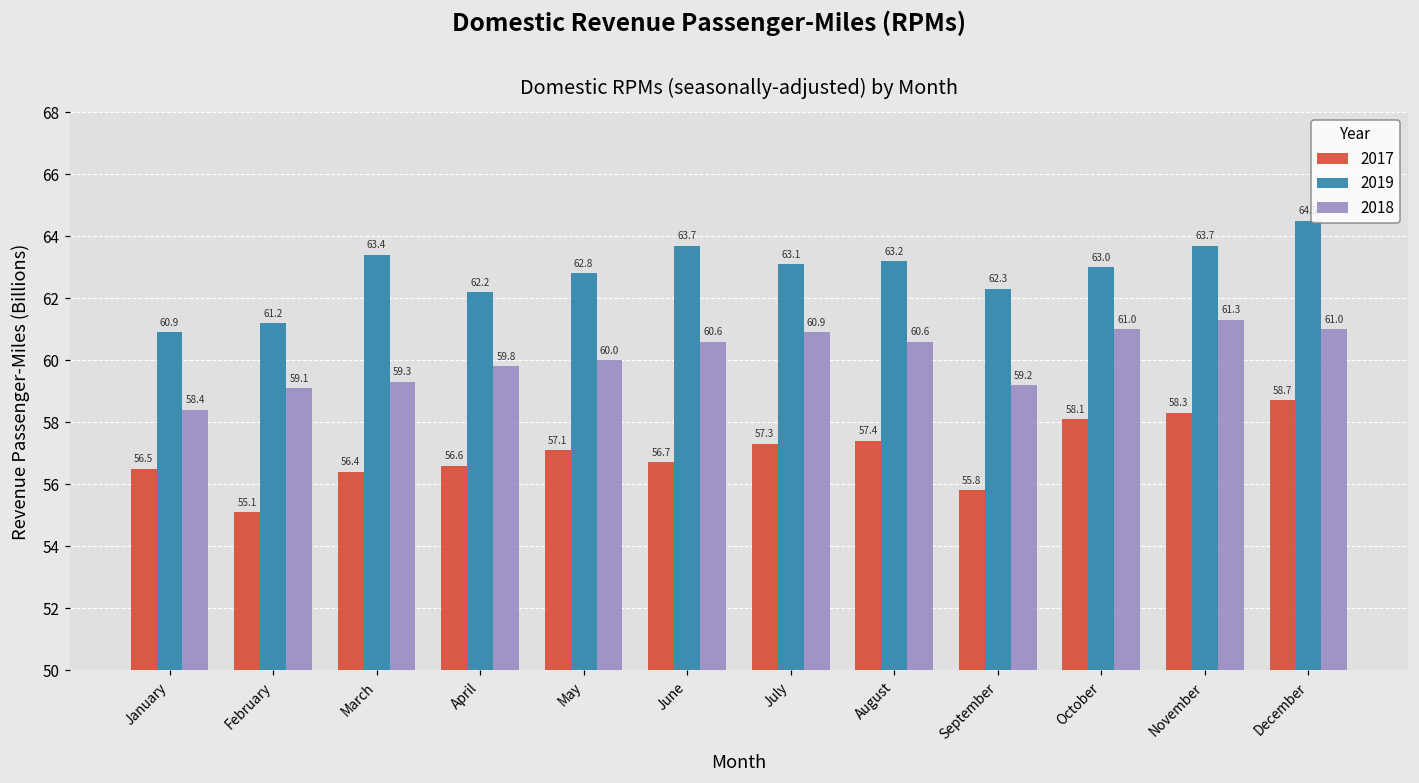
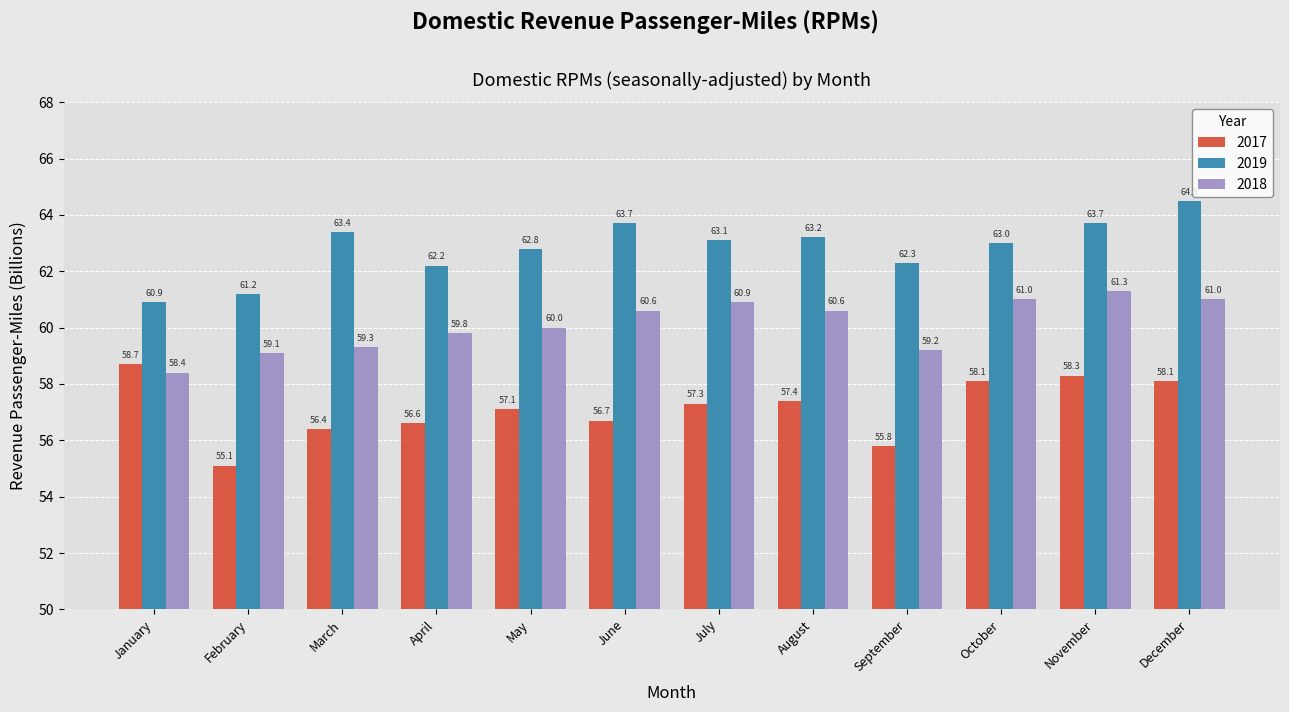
2017, January: 56.5 -> 58.7
2017, December: 58.7 -> 58.1
